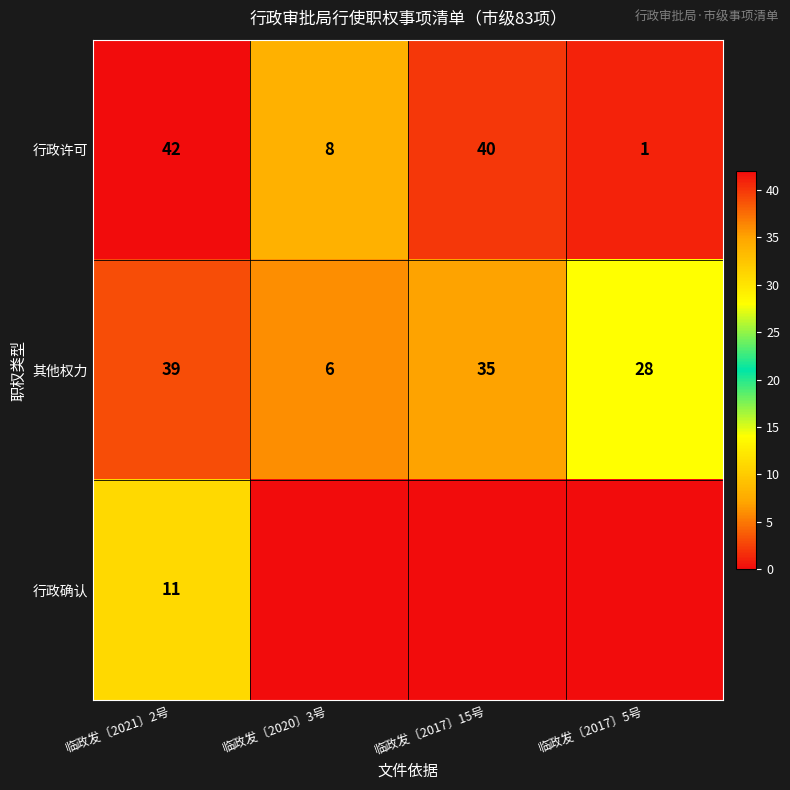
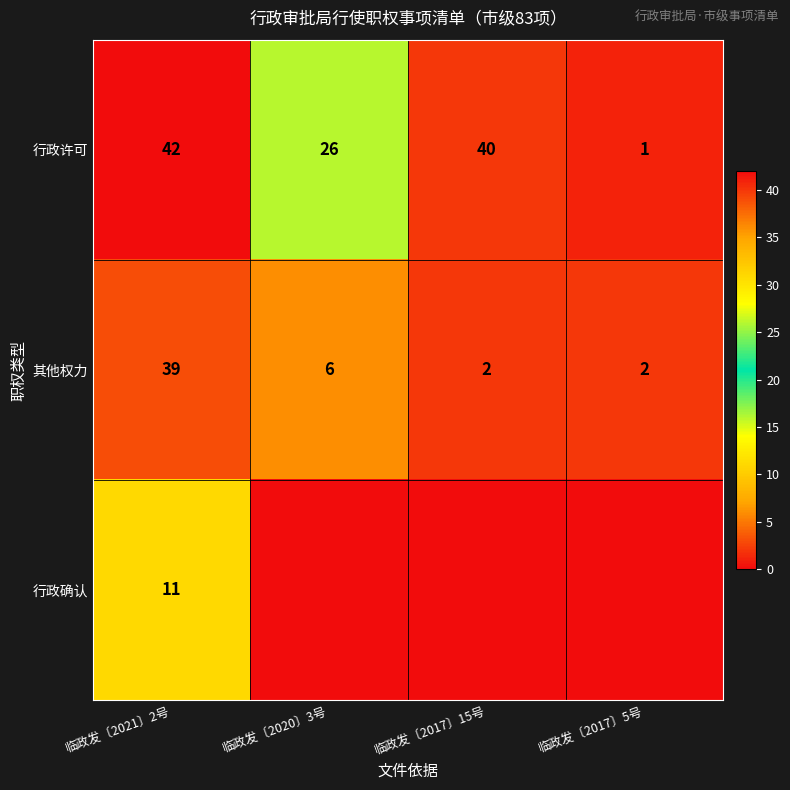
行政许可, 临政发〔2020〕3号: 8 -> 26
其他权力, 临政发〔2017〕15号: 35 -> 2
其他权力, 临政发〔2017〕5号: 28 -> 2
